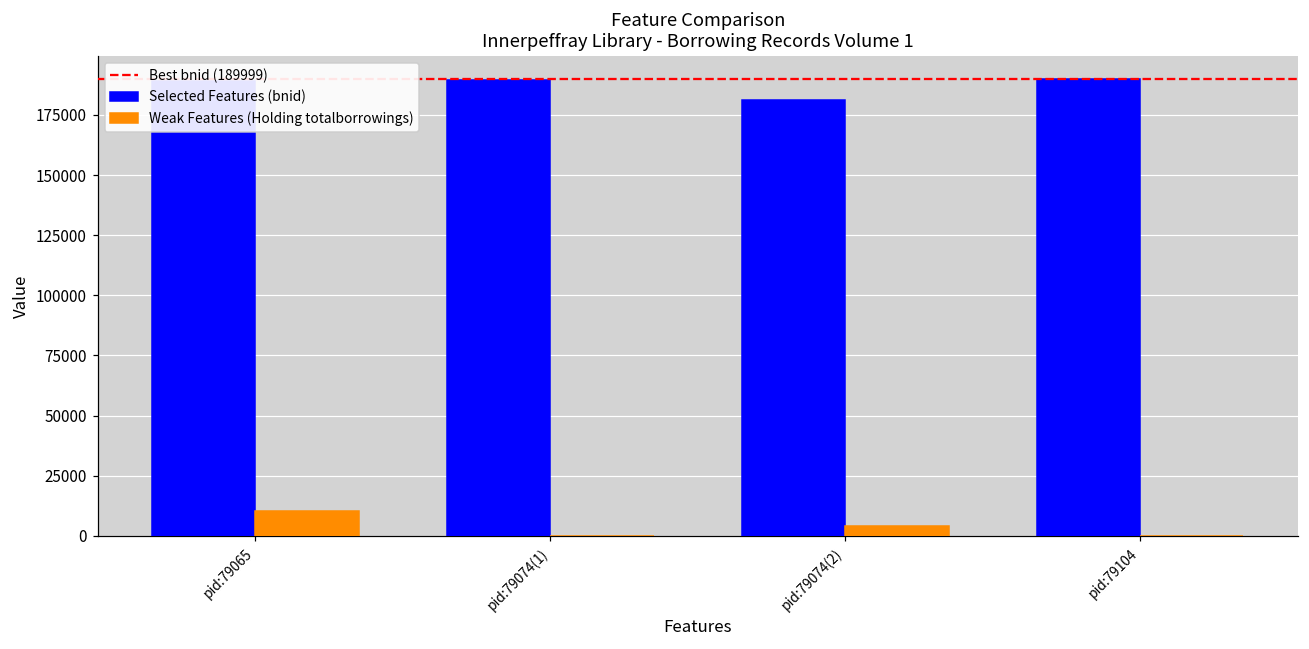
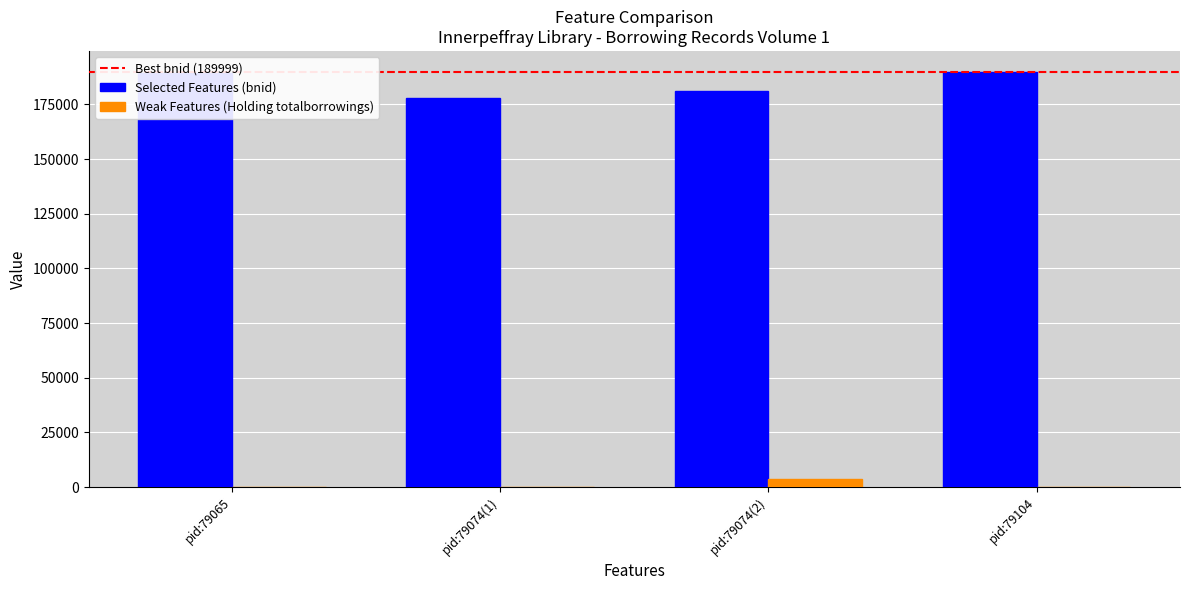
Weak Features (Holding totalborrowings), pid:79065: 10000 -> 0
Selected Features (bnid), pid:79074(1): 189000 -> 178000
